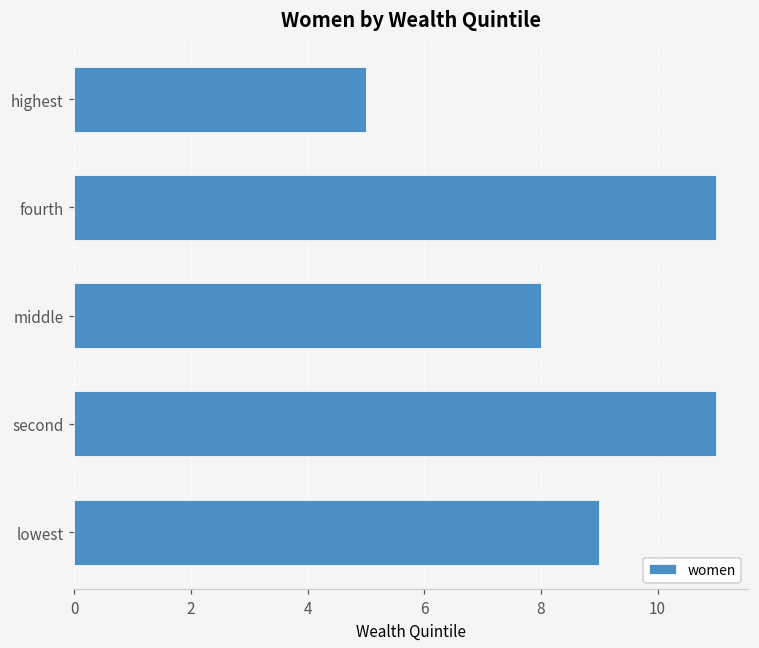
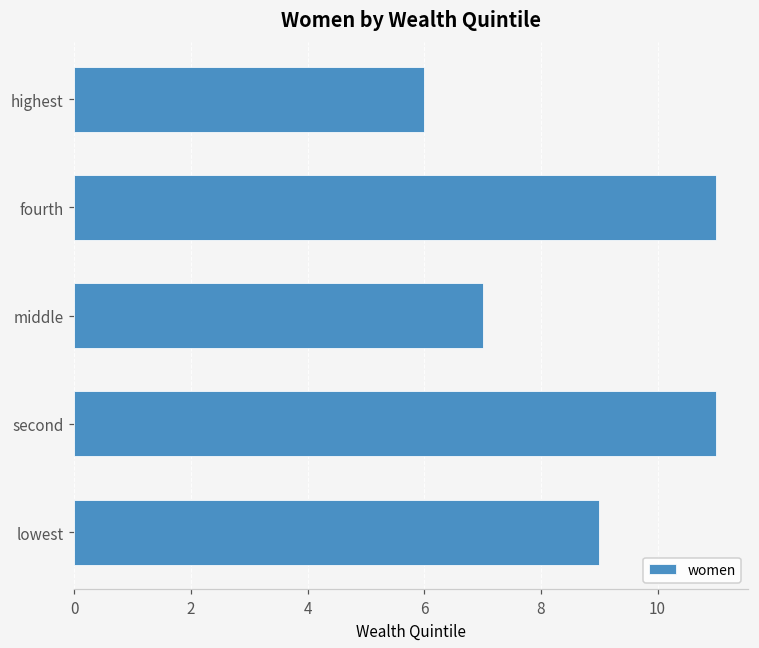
highest: 5 -> 6
middle: 8 -> 7
